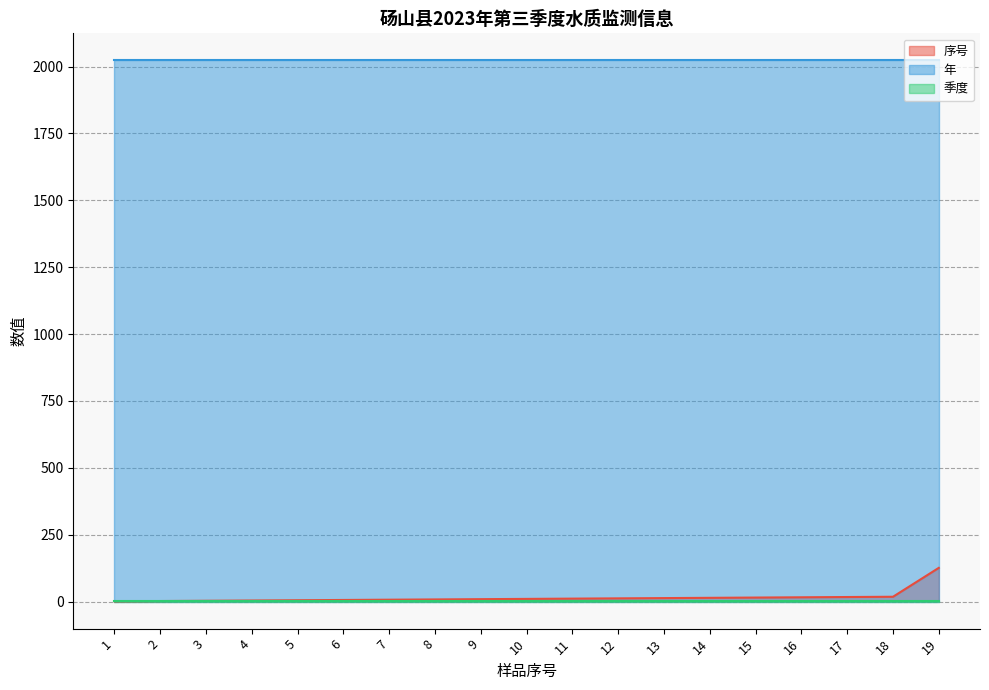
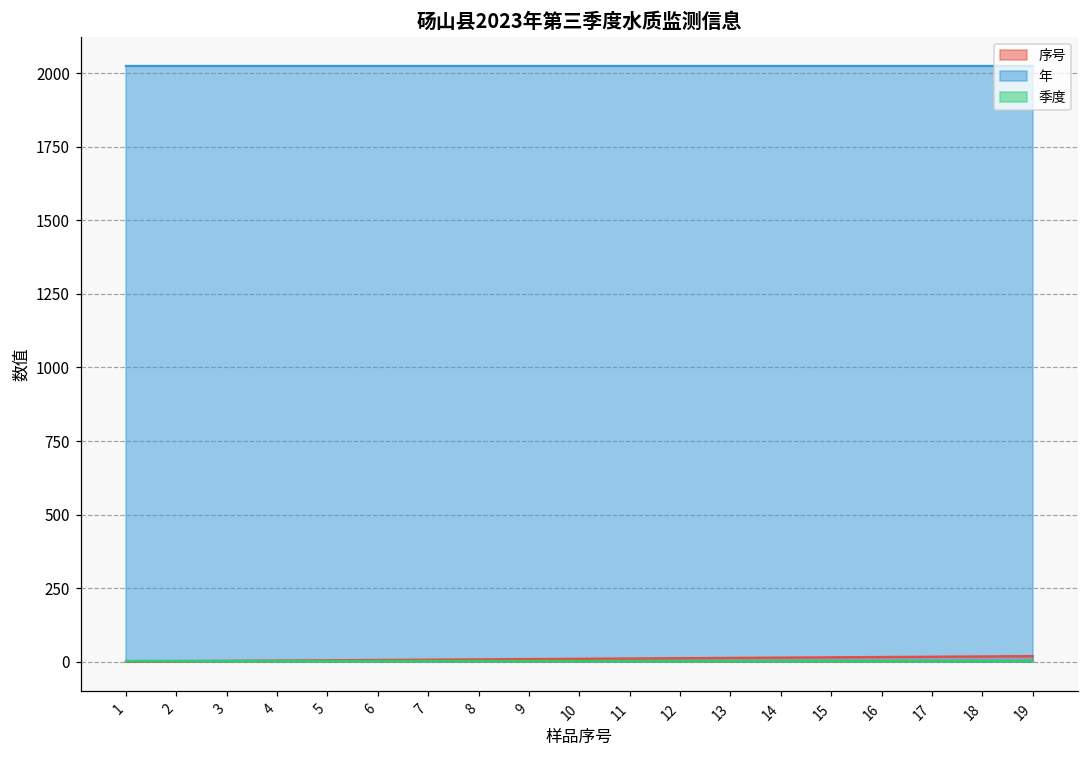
序号, 19: 130 -> 20
